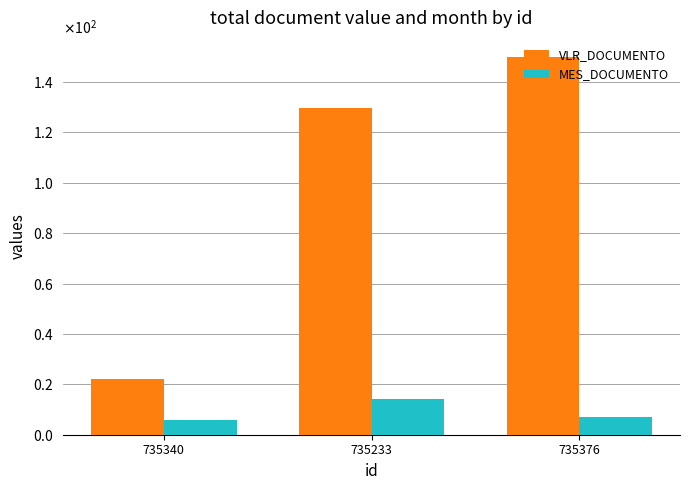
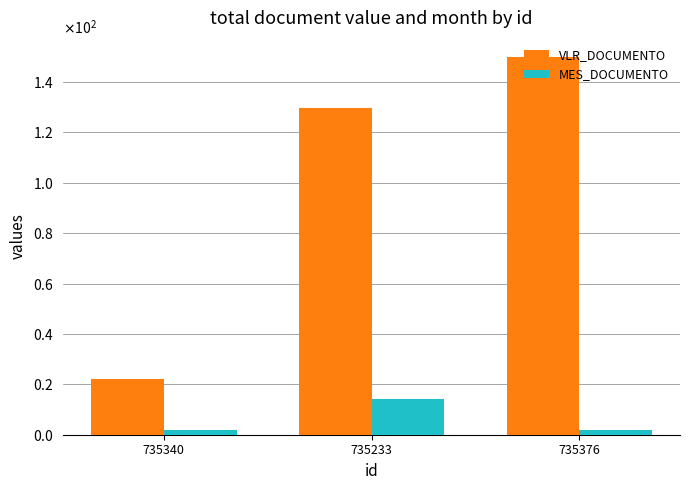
MES_DOCUMENTO, 735340: 6 -> 2
MES_DOCUMENTO, 735376: 7 -> 2
